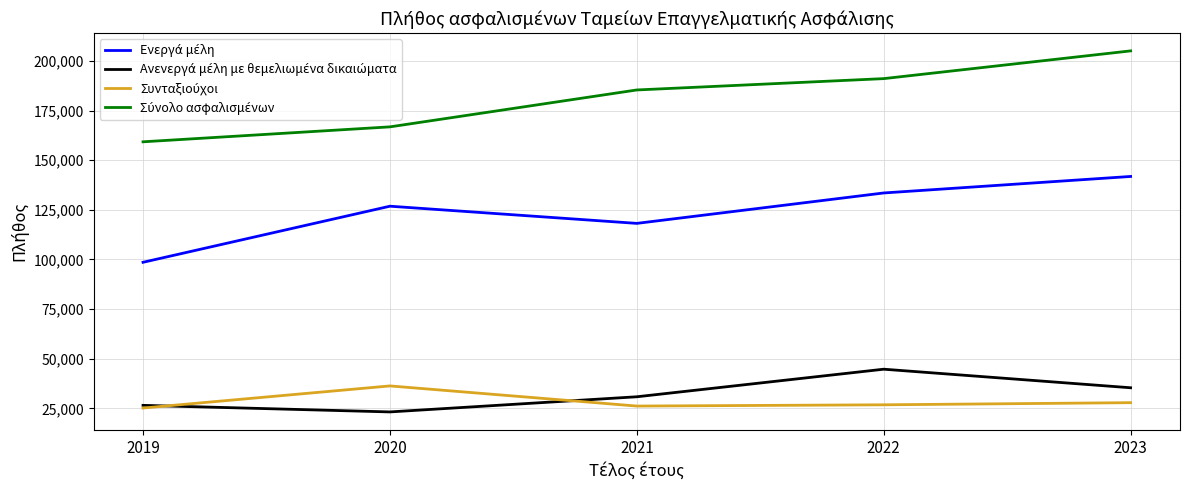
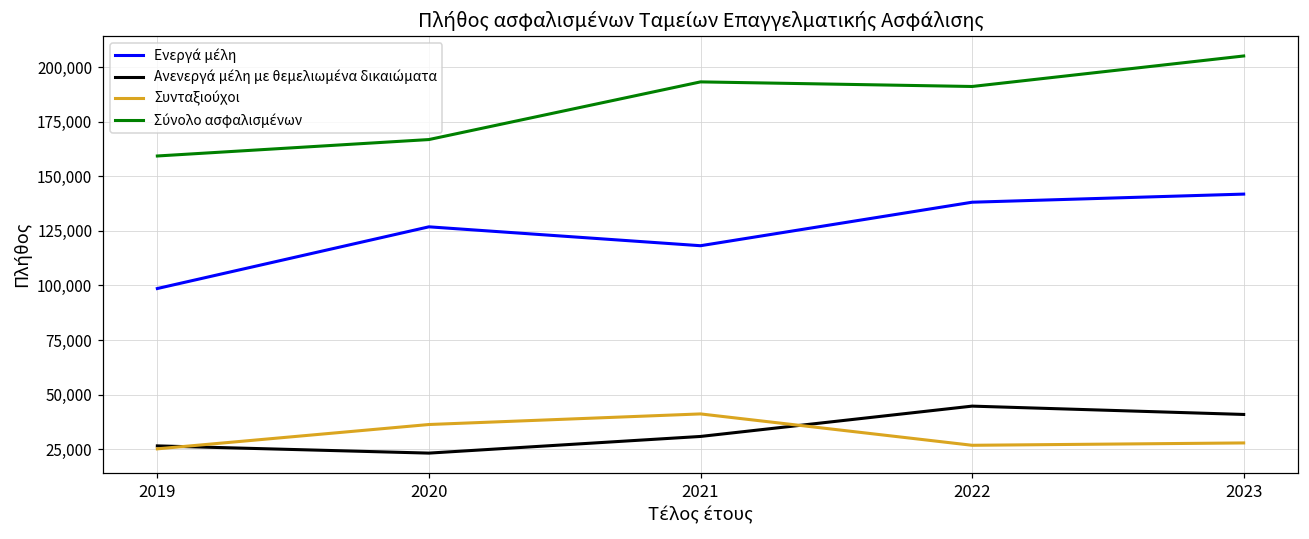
Συνταξιούχοι, 2021: 26,000 -> 41,000
Σύνολο ασφαλισμένων, 2021: 185,000 -> 193,000
Ενεργά μέλη, 2022: 134,000 -> 138,000
Ανενεργά μέλη με θεμελιωμένα δικαιώματα, 2023: 35,000 -> 41,000
